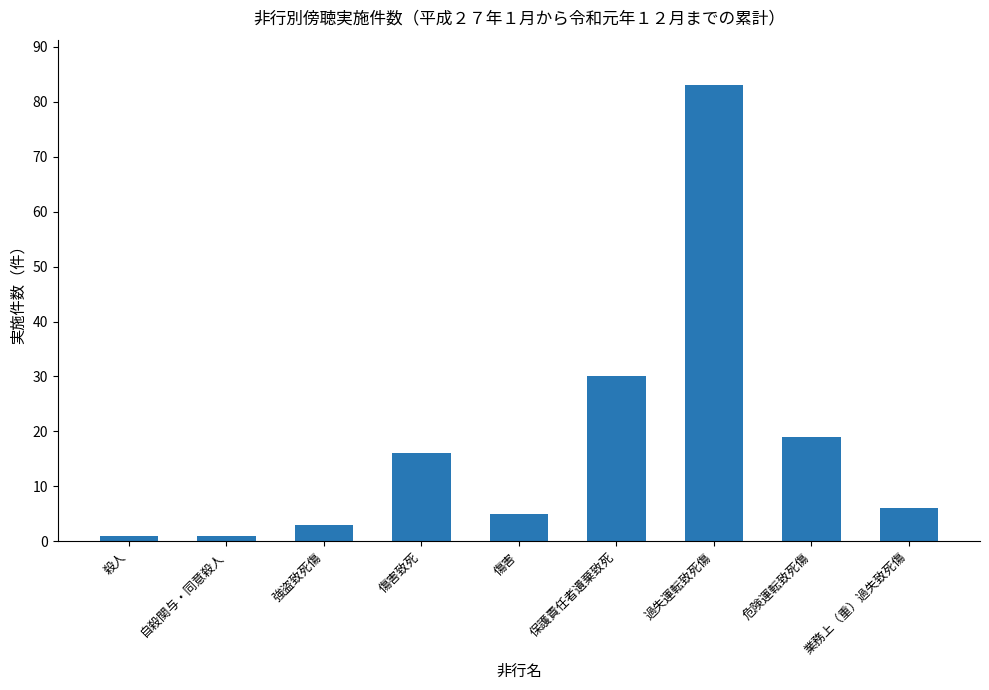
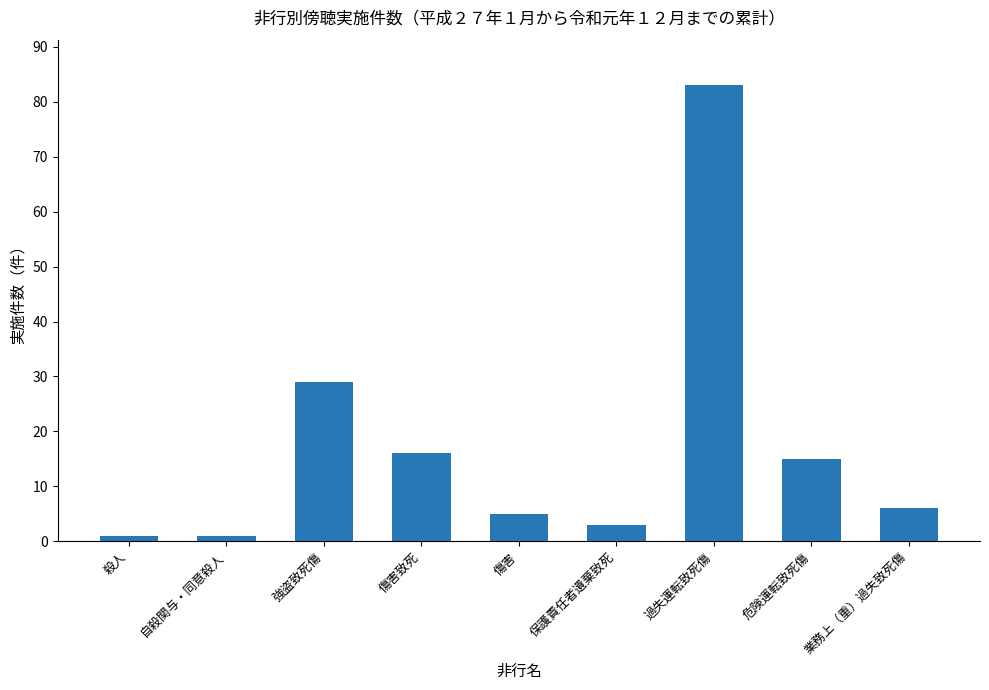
強盗致死傷: 3 -> 29
保護責任者遺棄致死: 30 -> 3
危険運転致死傷: 19 -> 15
